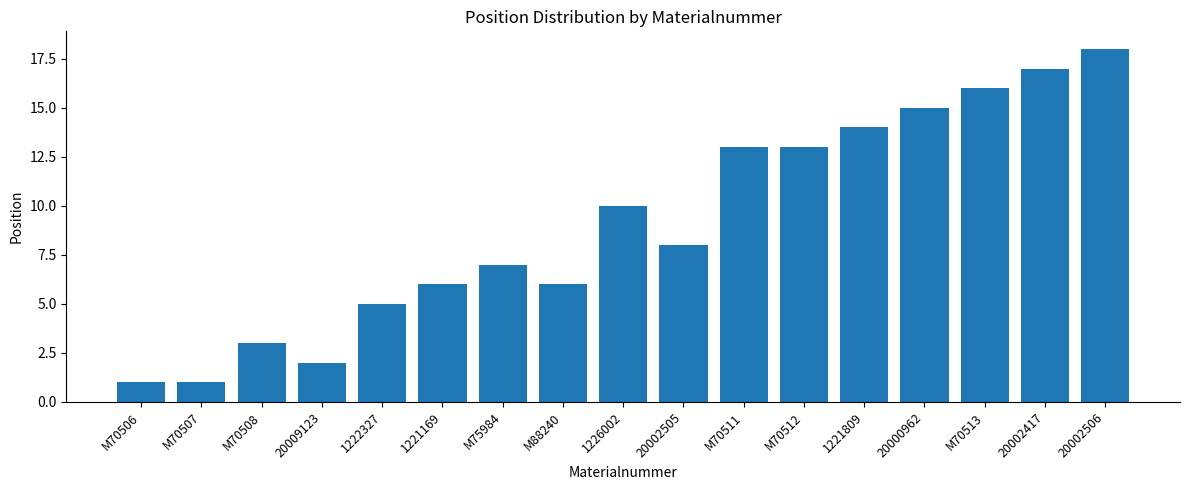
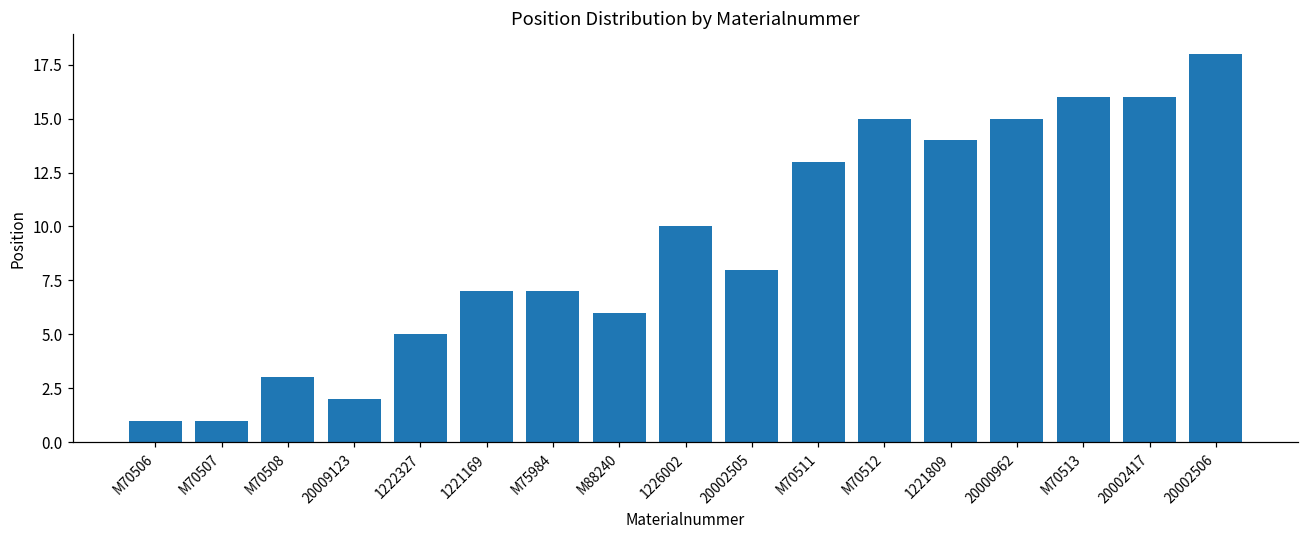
1221169: 6 -> 7
M70512: 13 -> 15
20002417: 17 -> 16
